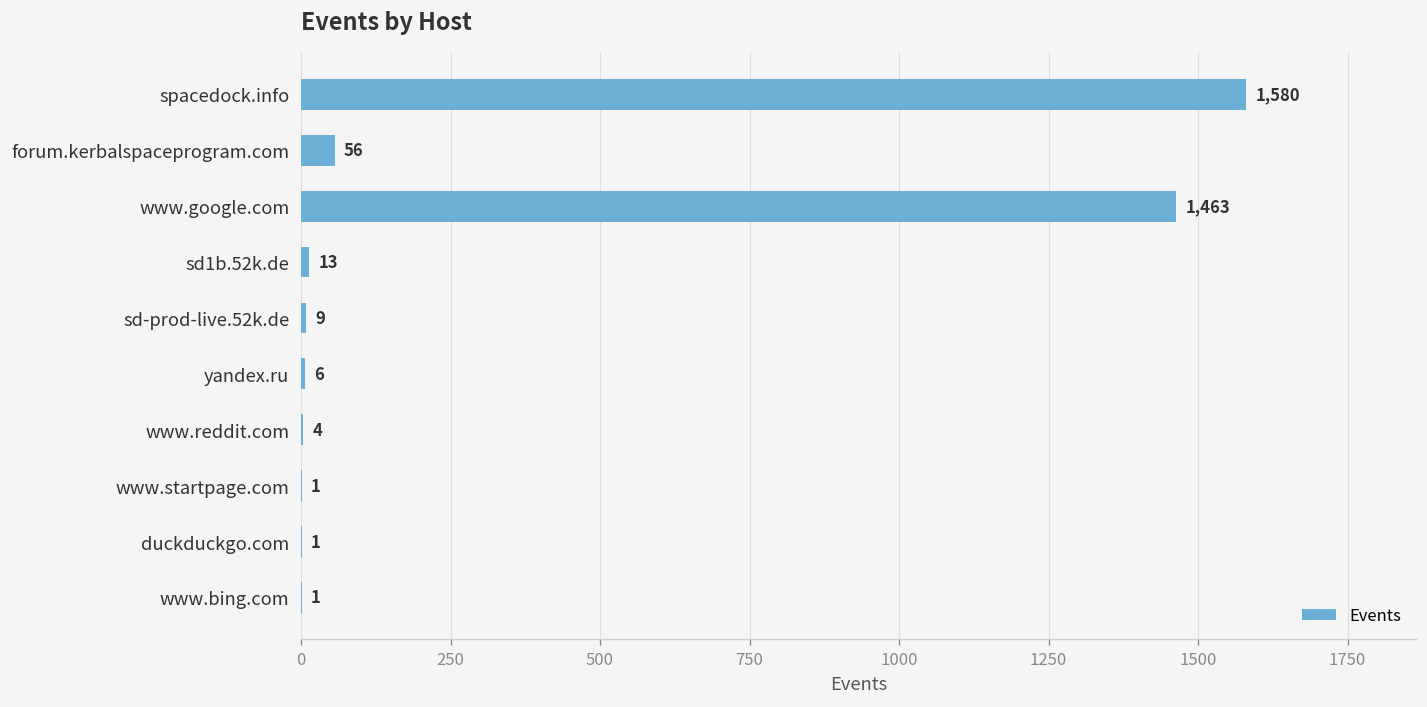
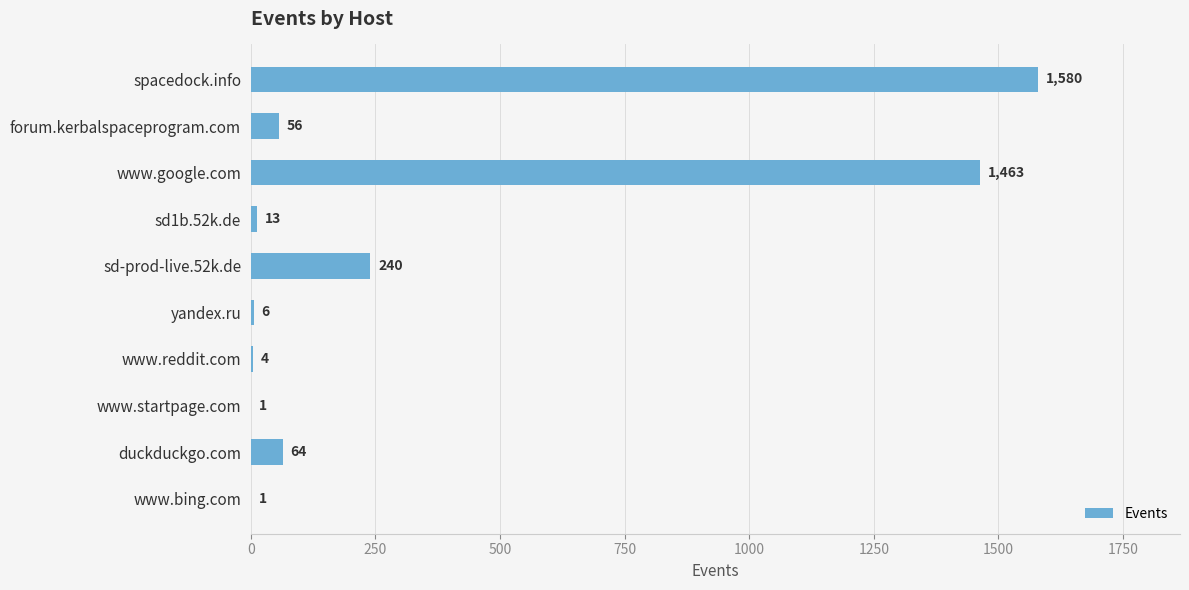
sd-prod-live.52k.de: 9 -> 240
duckduckgo.com: 1 -> 64
